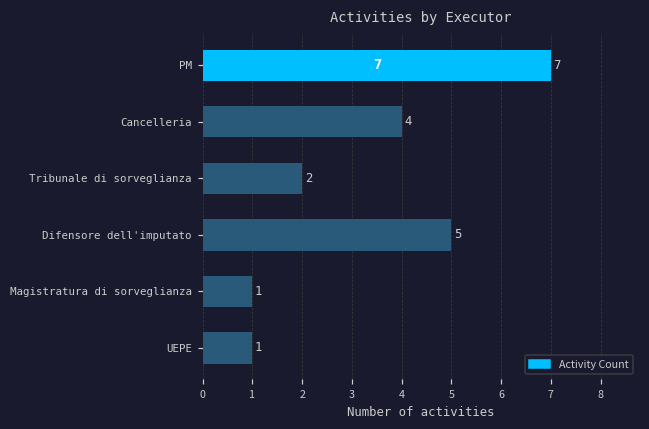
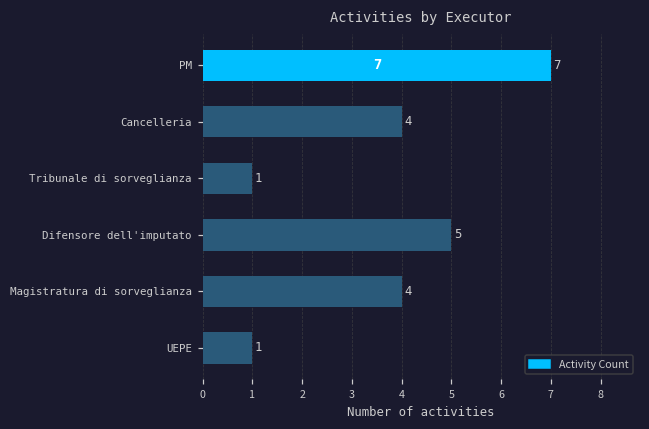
Tribunale di sorveglianza: 2 -> 1
Magistratura di sorveglianza: 1 -> 4
